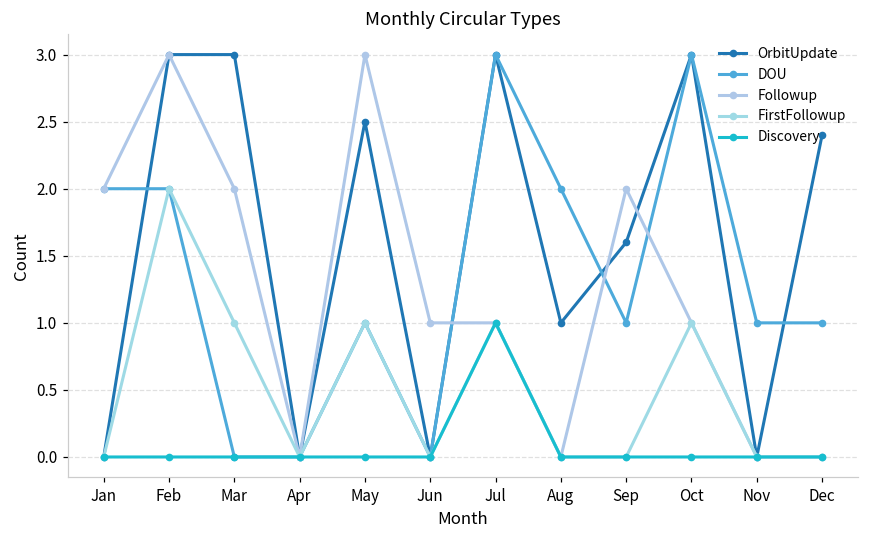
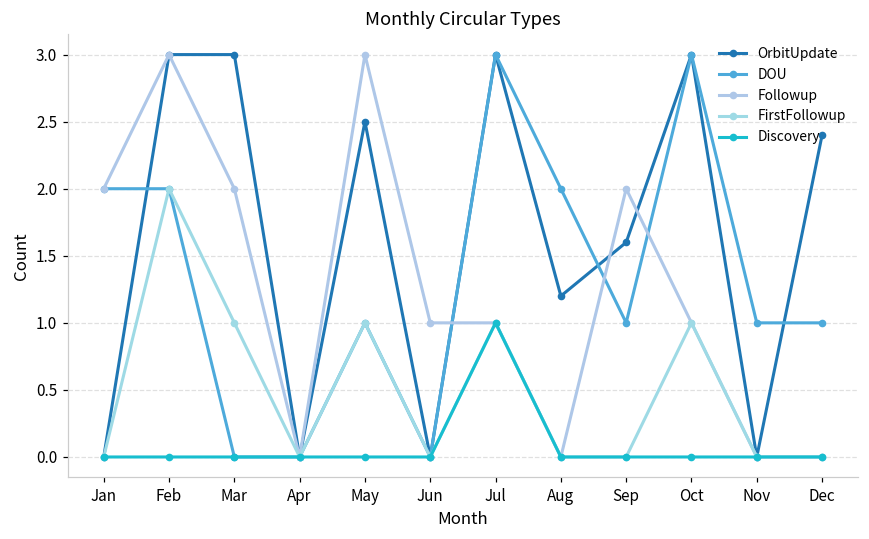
OrbitUpdate, Aug: 1.0 -> 1.2
